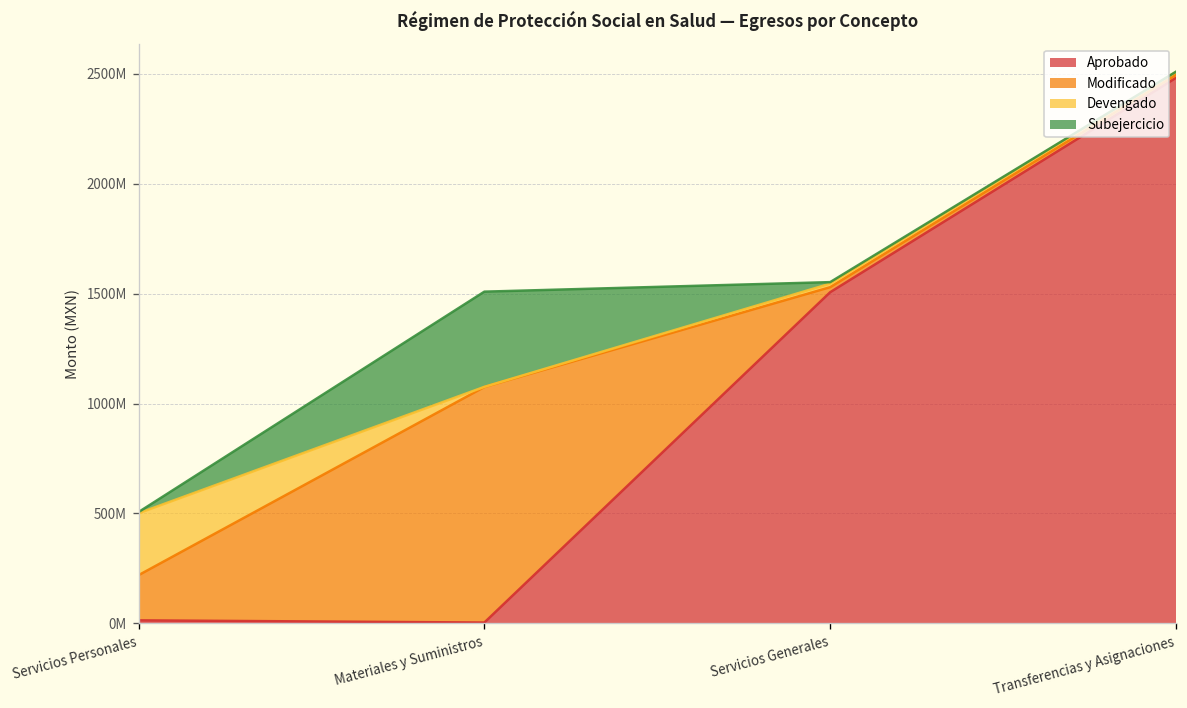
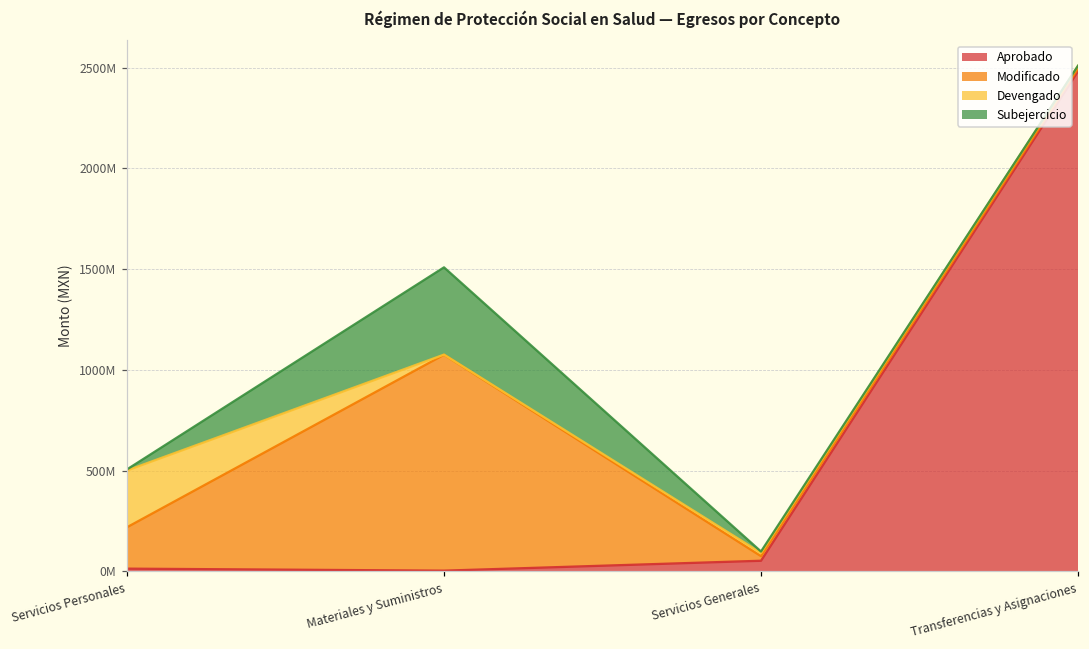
Aprobado, Servicios Generales: 1510000000 -> 50000000
